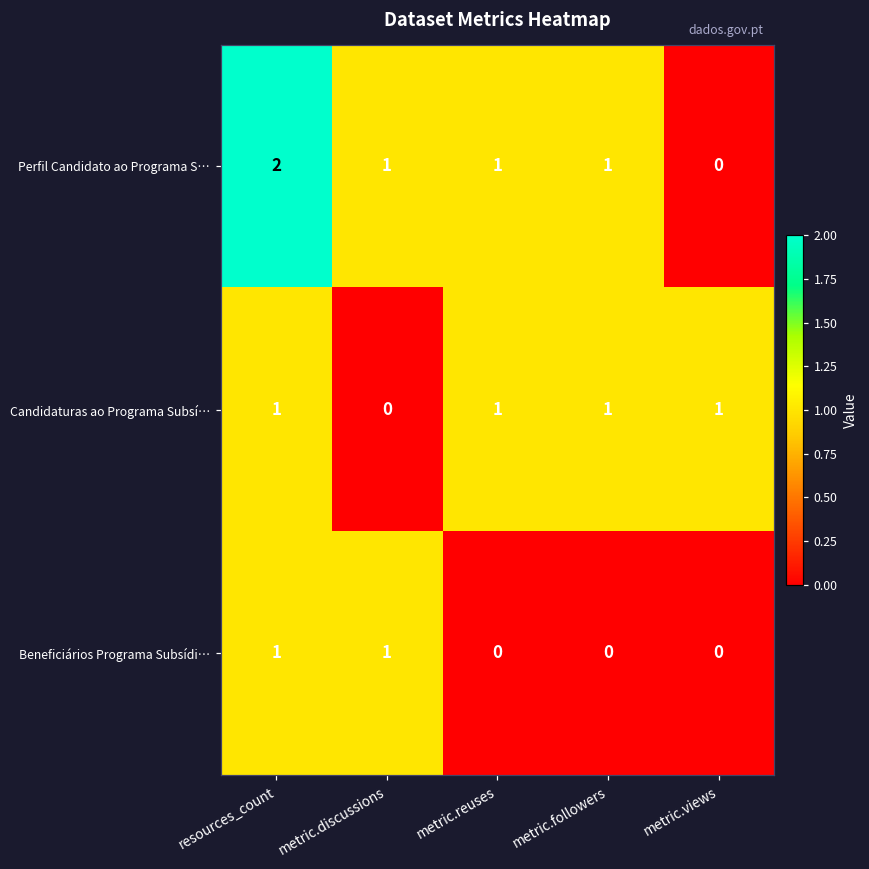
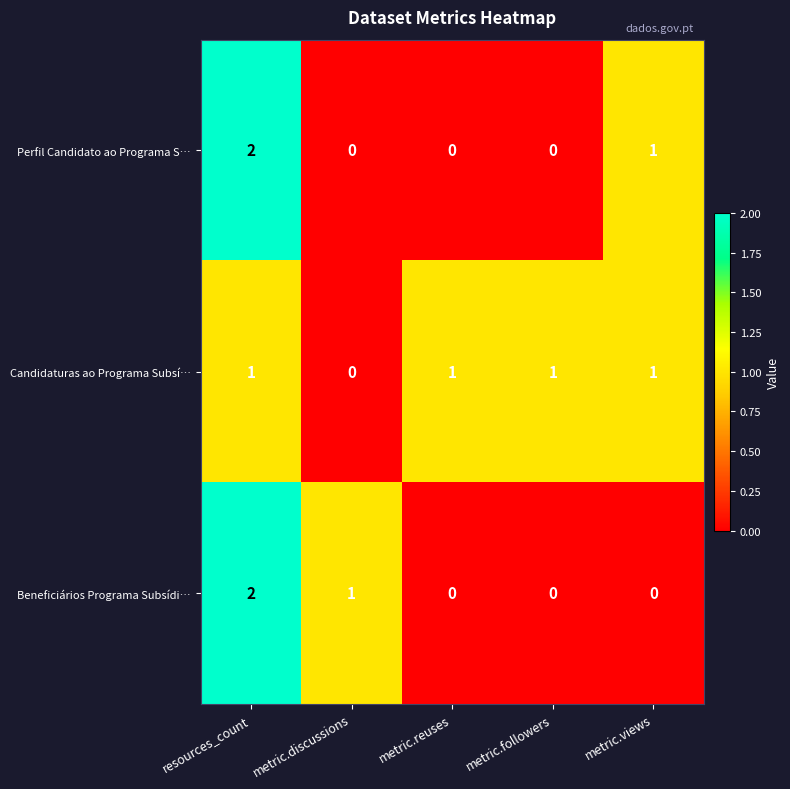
Perfil Candidato ao Programa S…, metric.discussions: 1 -> 0
Perfil Candidato ao Programa S…, metric.reuses: 1 -> 0
Perfil Candidato ao Programa S…, metric.followers: 1 -> 0
Perfil Candidato ao Programa S…, metric.views: 0 -> 1
Beneficiários Programa Subsídi…, resources_count: 1 -> 2
